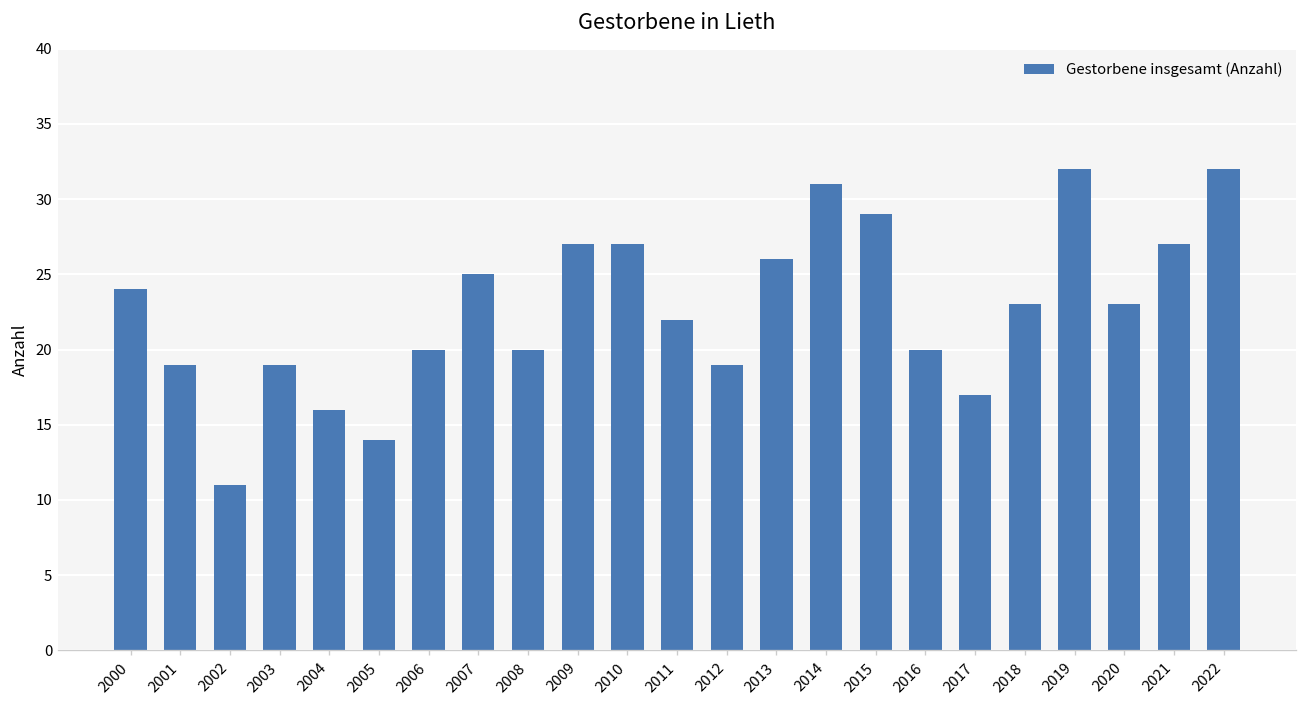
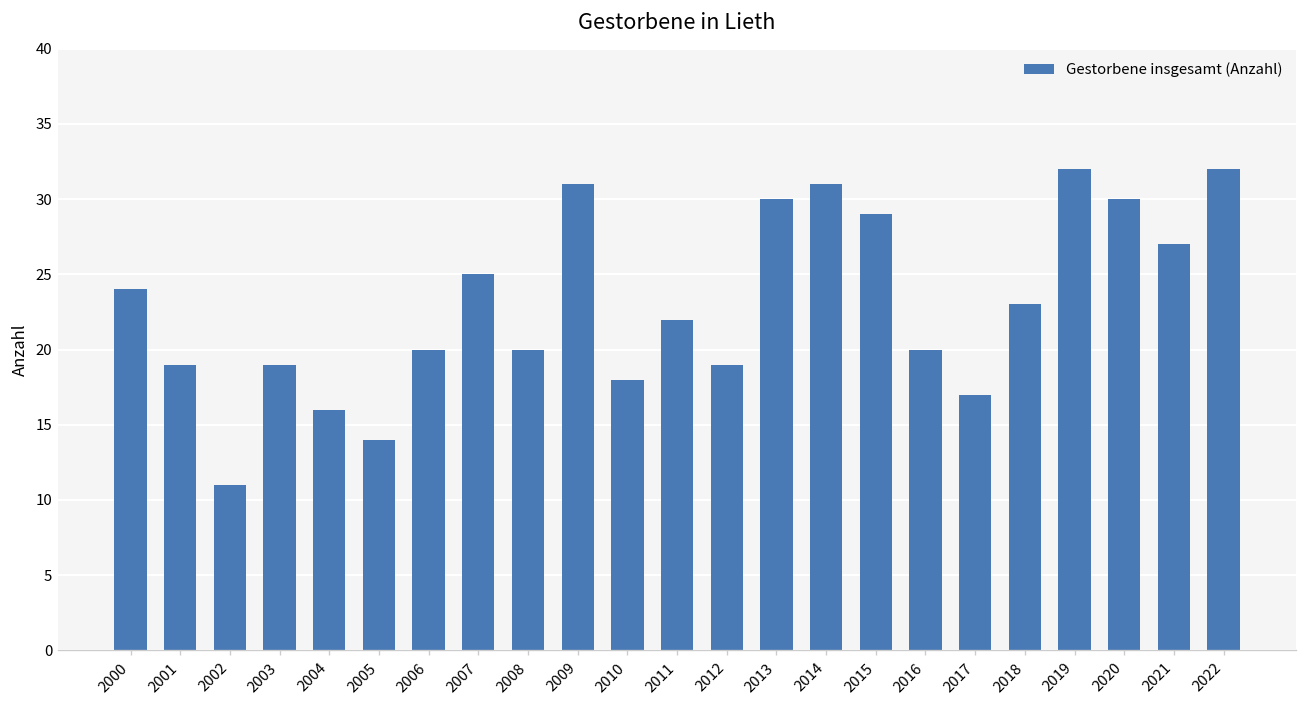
2009: 27 -> 31
2010: 27 -> 18
2013: 26 -> 30
2020: 23 -> 30
